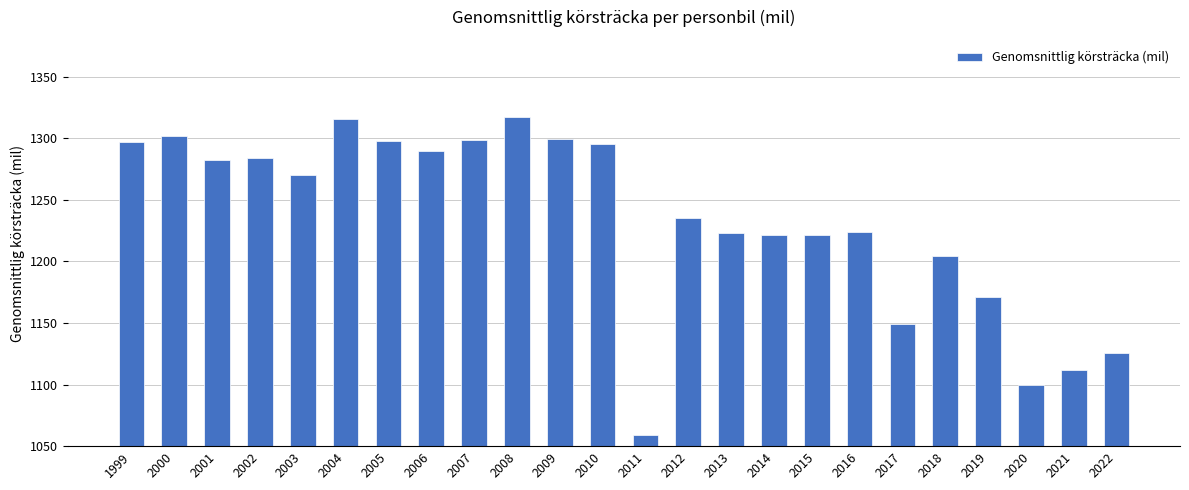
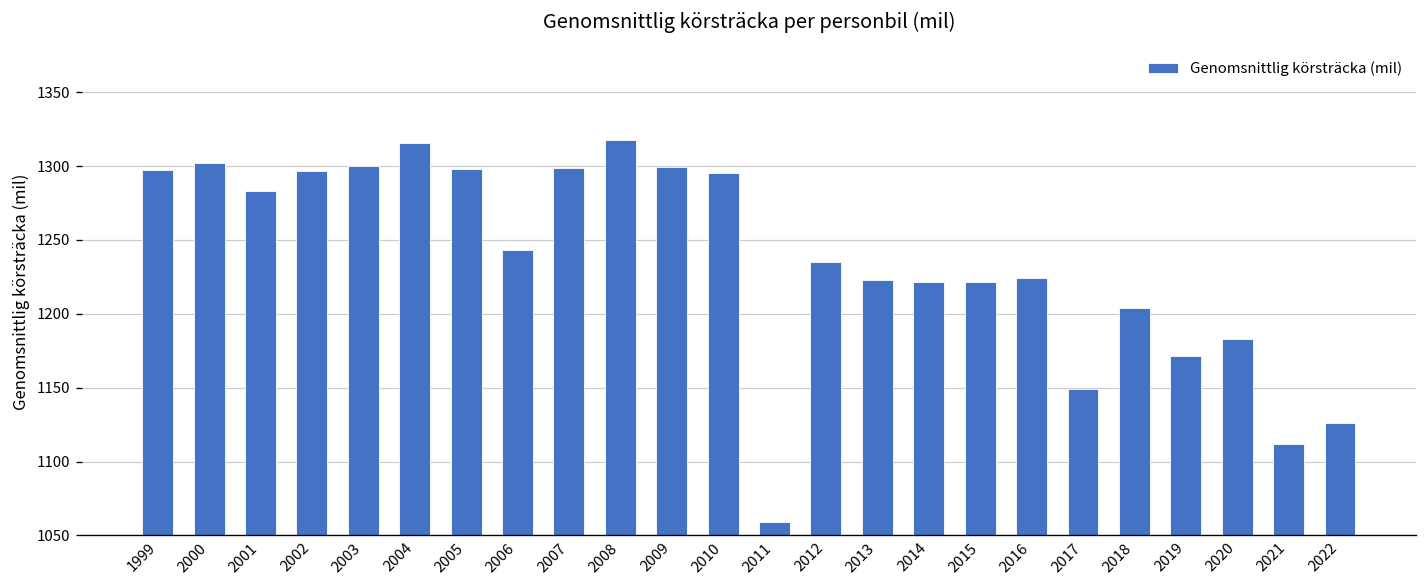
2002: 1284 -> 1297
2003: 1270 -> 1300
2006: 1290 -> 1243
2020: 1100 -> 1183
